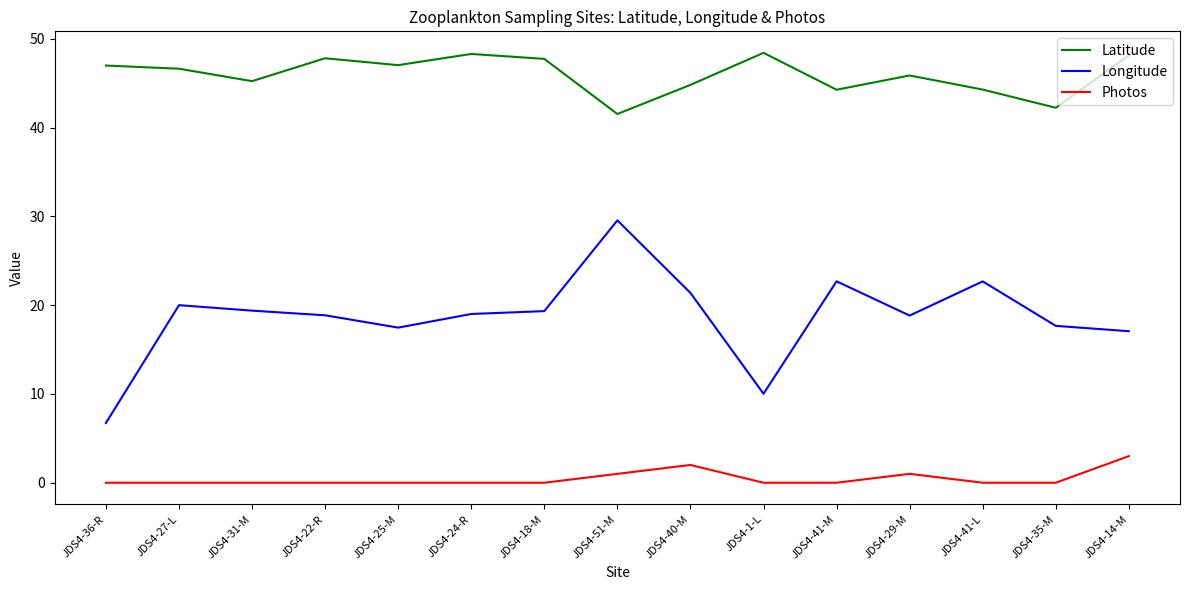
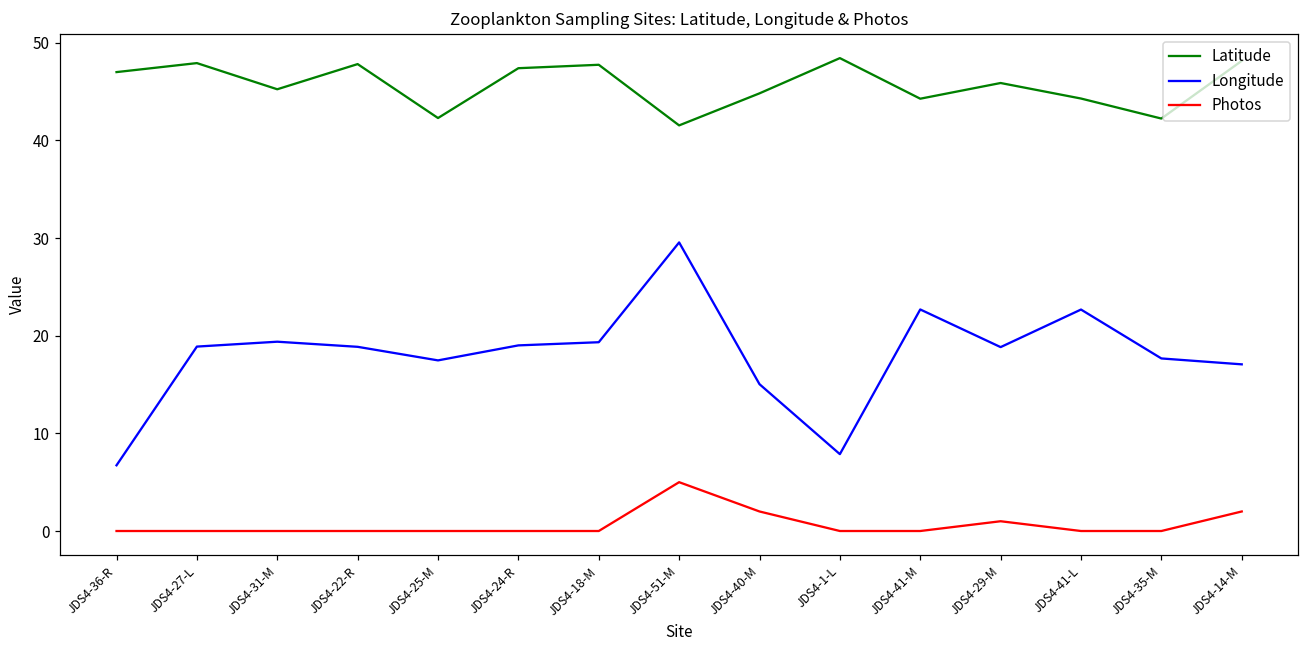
Latitude, JDS4-27-L: 47 -> 48
Longitude, JDS4-27-L: 20 -> 19
Latitude, JDS4-25-M: 47 -> 42
Latitude, JDS4-24-R: 48 -> 47
Photos, JDS4-51-M: 1 -> 5
Longitude, JDS4-40-M: 21 -> 15
Longitude, JDS4-1-L: 10 -> 8
Photos, JDS4-14-M: 3 -> 2
